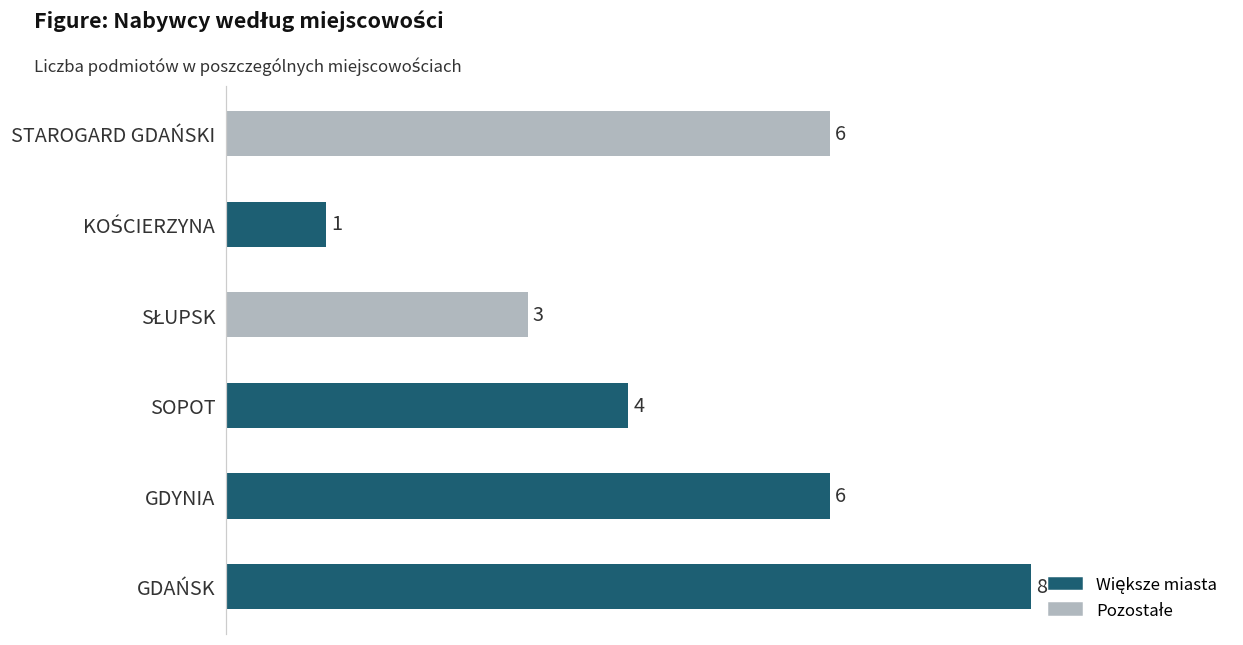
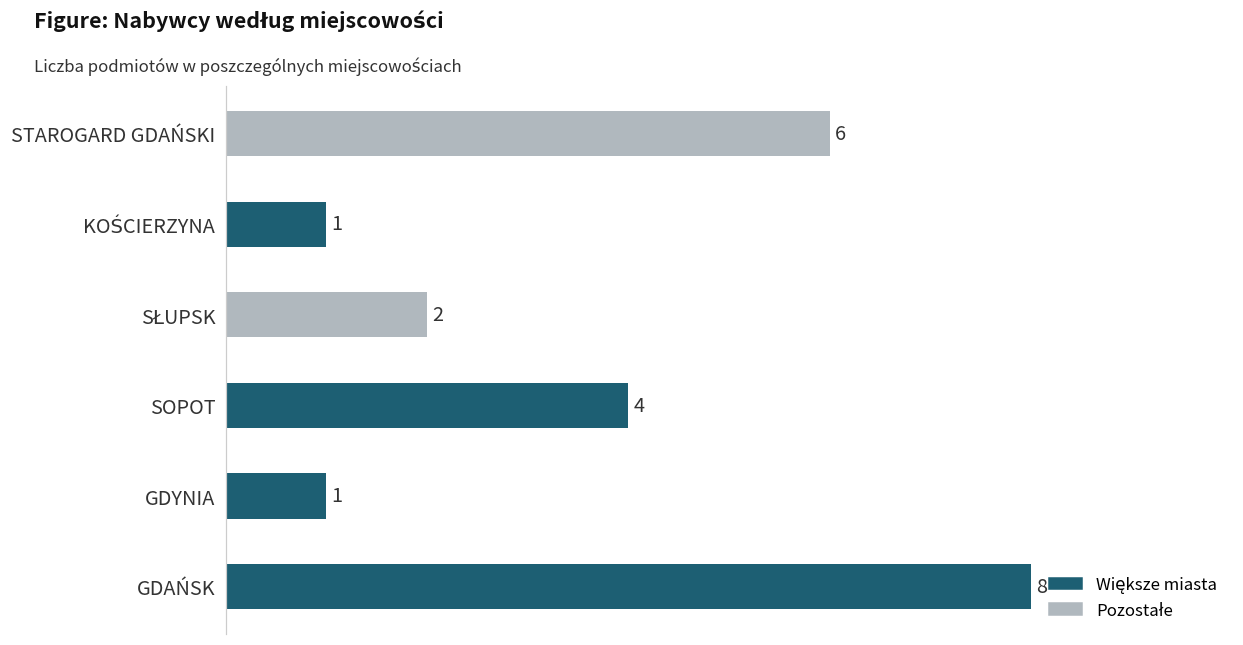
SŁUPSK: 3 -> 2
GDYNIA: 6 -> 1
